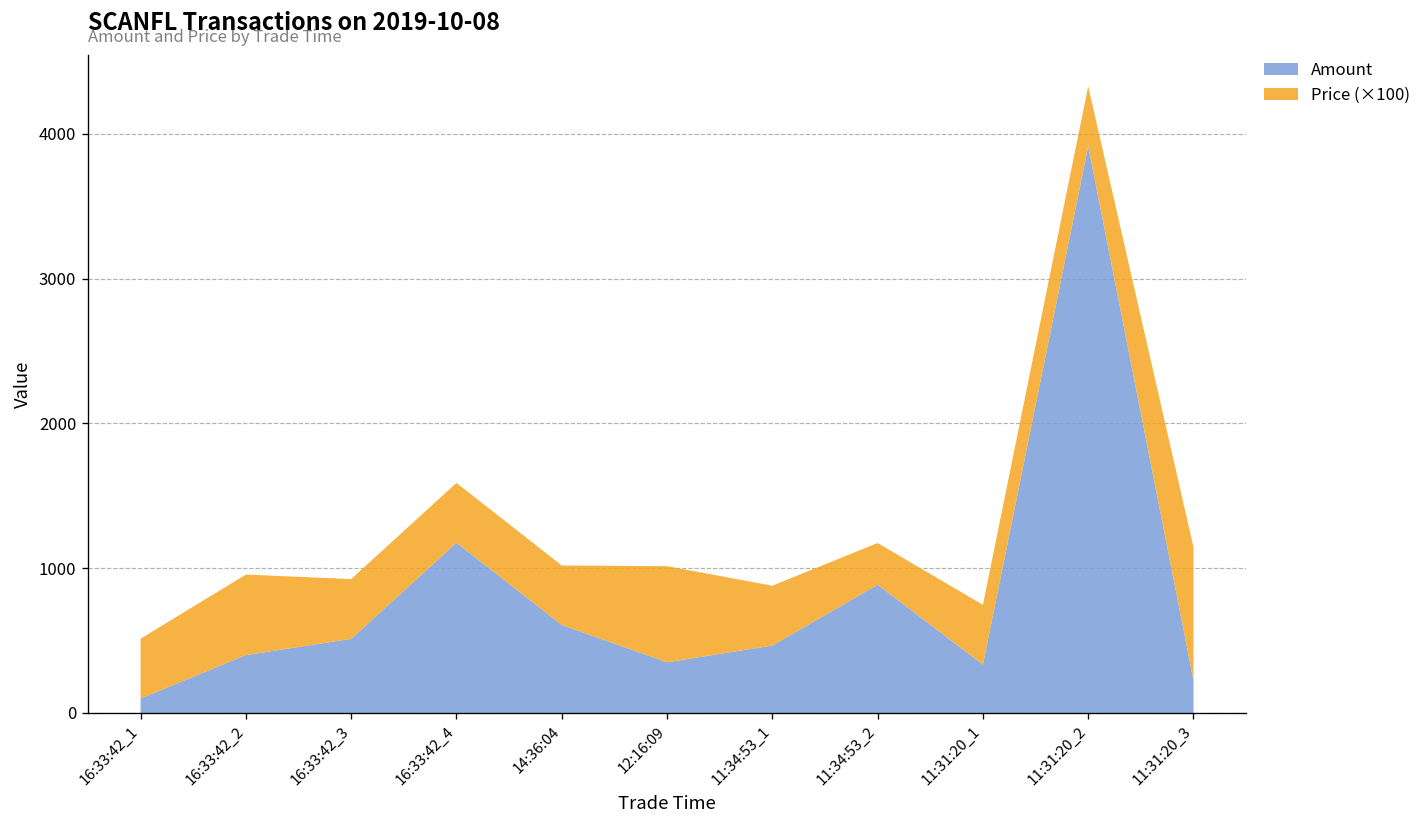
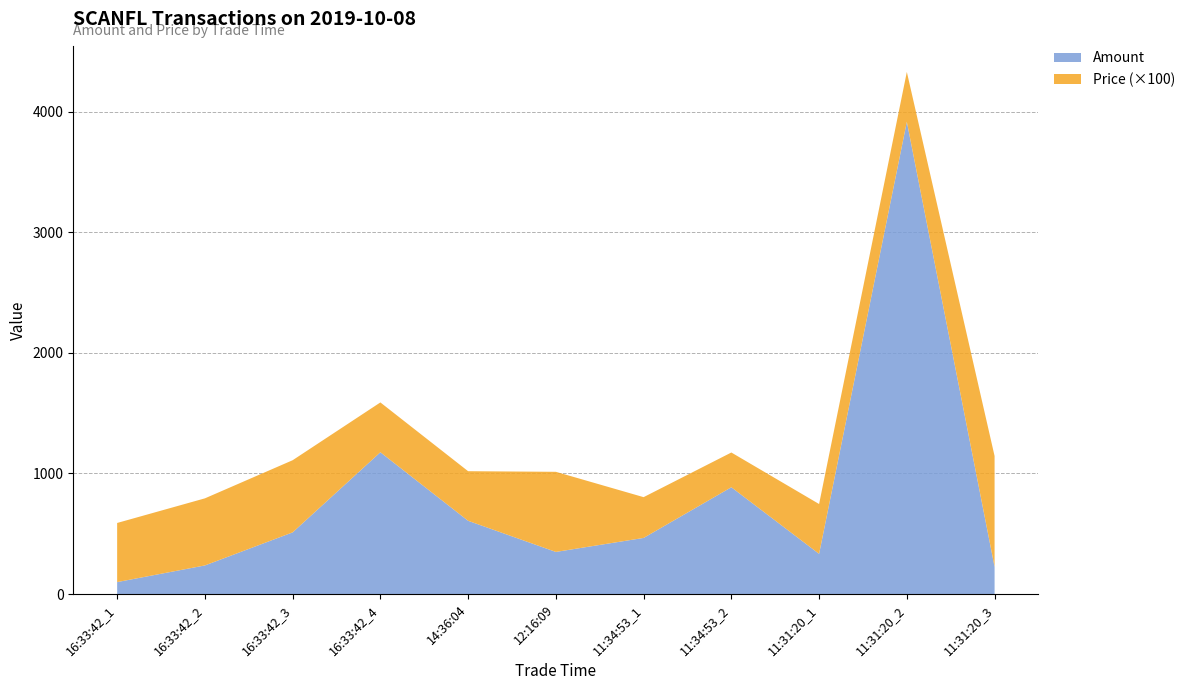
Price (×100), 16:33:42_1: 410 -> 490
Amount, 16:33:42_2: 400 -> 240
Price (×100), 16:33:42_3: 410 -> 600
Price (×100), 11:34:53_1: 410 -> 340
